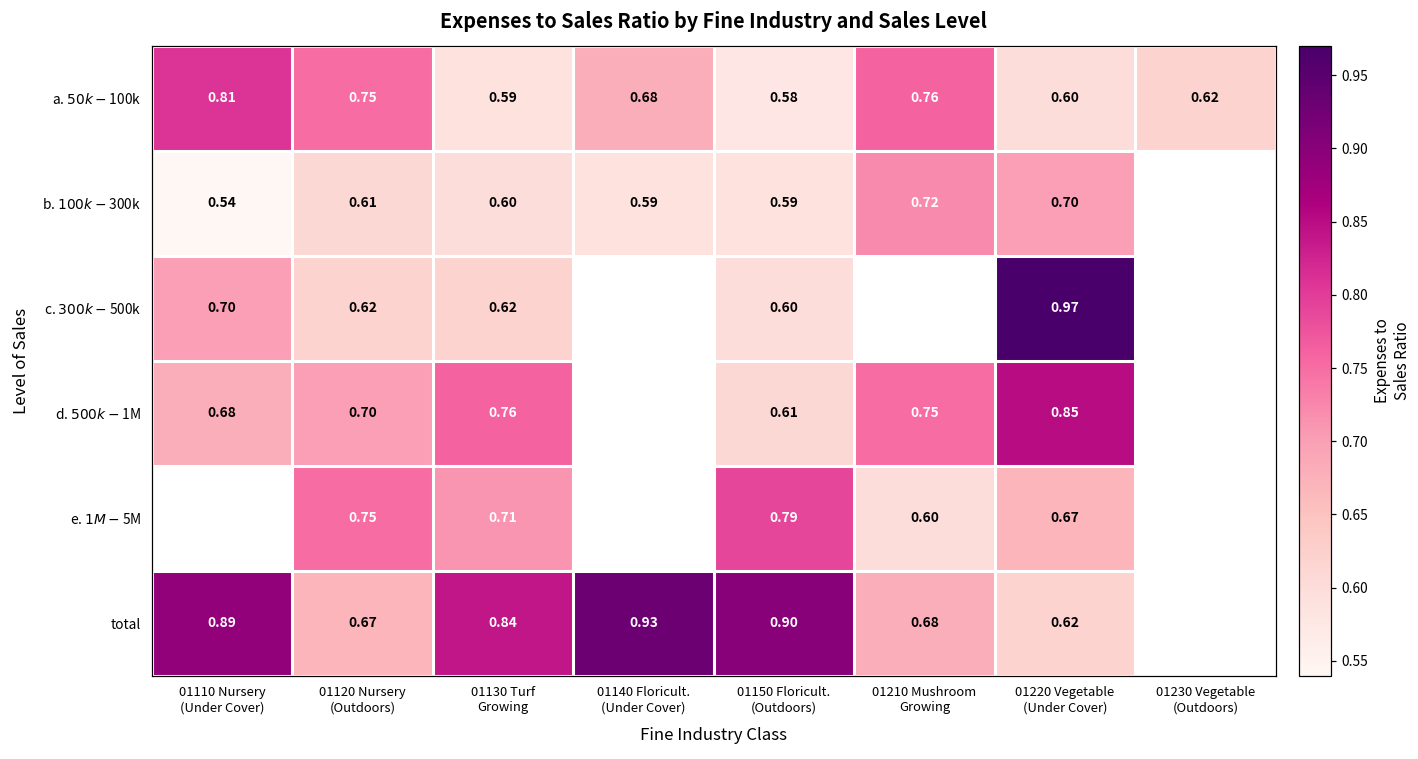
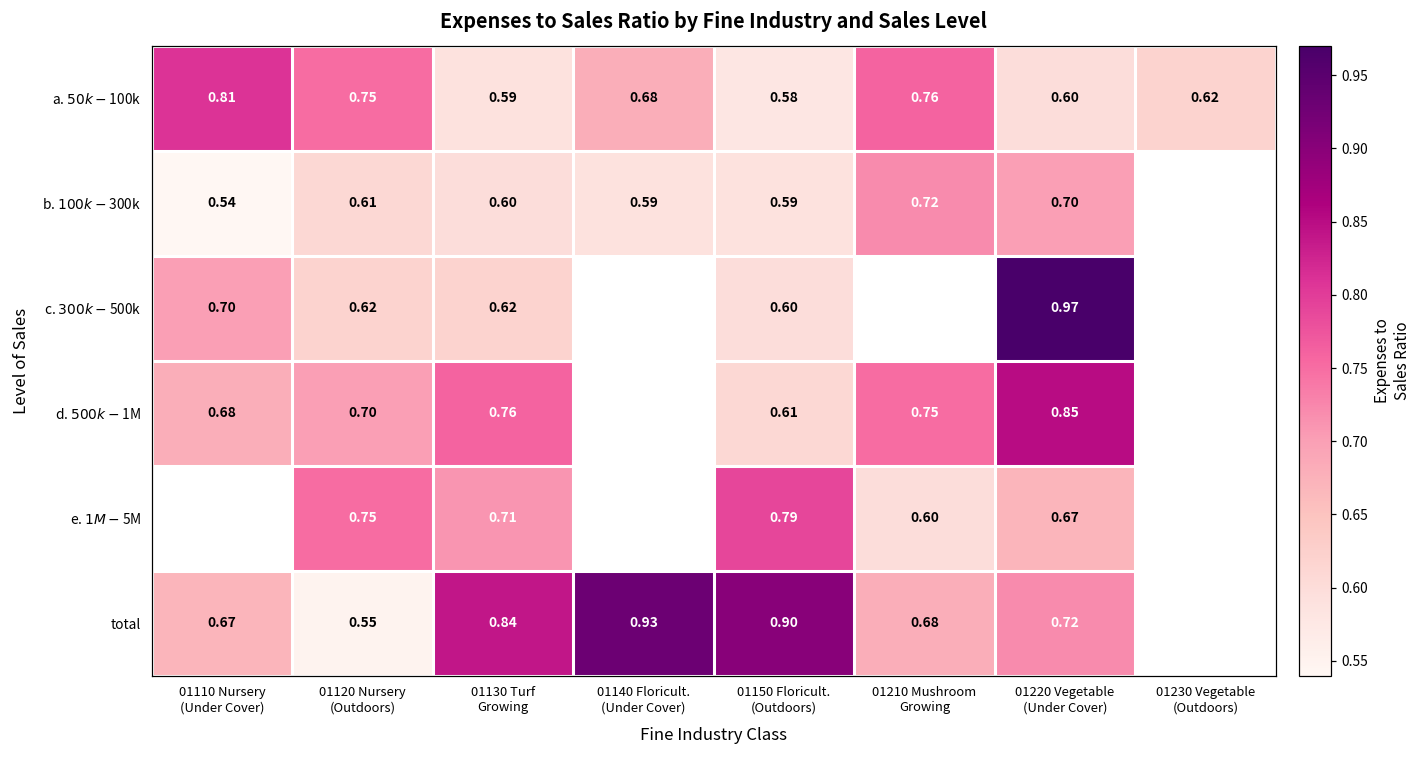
total, 01110 Nursery (Under Cover): 0.89 -> 0.67
total, 01120 Nursery (Outdoors): 0.67 -> 0.55
total, 01220 Vegetable (Under Cover): 0.62 -> 0.72
